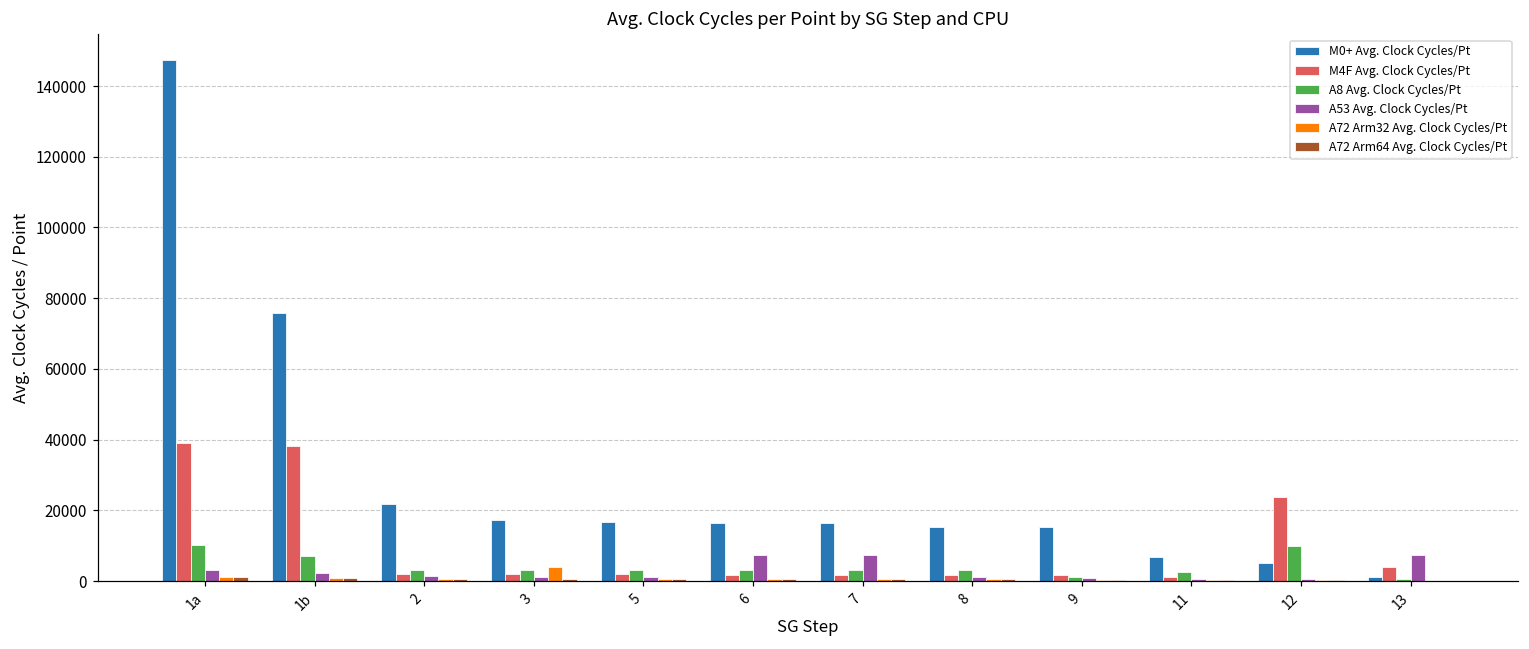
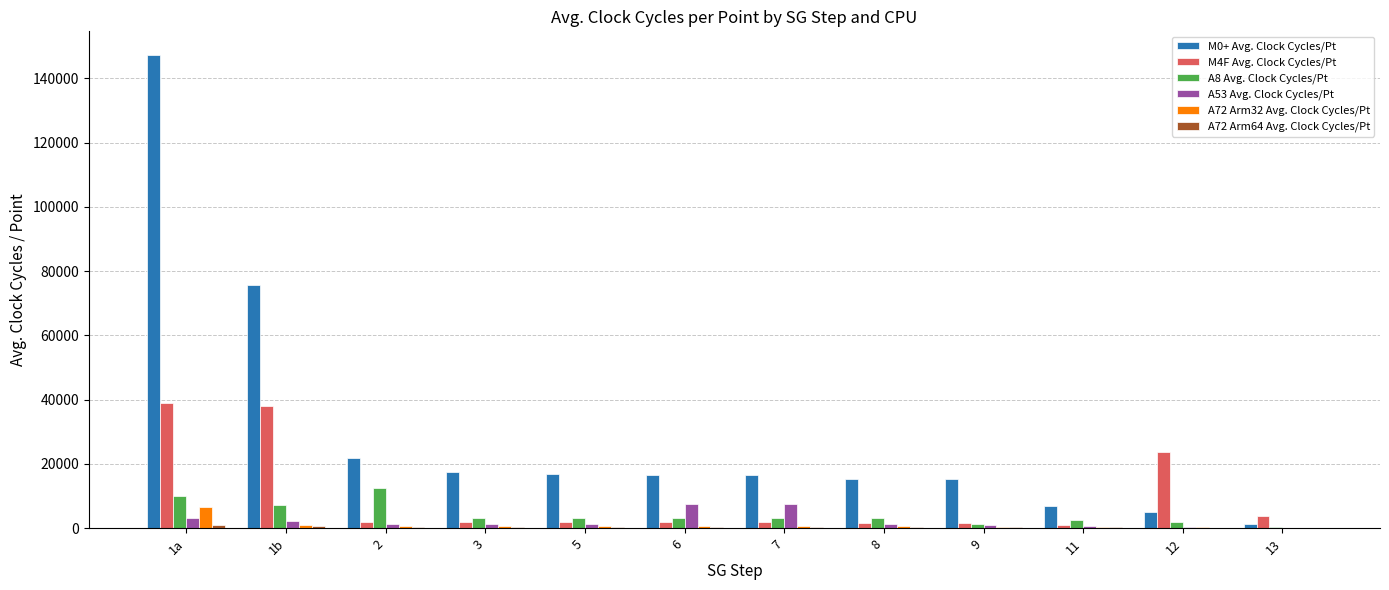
A72 Arm32 Avg. Clock Cycles/Pt, 1a: 1000 -> 7000
A8 Avg. Clock Cycles/Pt, 2: 3000 -> 12000
A72 Arm32 Avg. Clock Cycles/Pt, 3: 4000 -> 1000
A8 Avg. Clock Cycles/Pt, 12: 10000 -> 2000
A53 Avg. Clock Cycles/Pt, 13: 7000 -> 0
